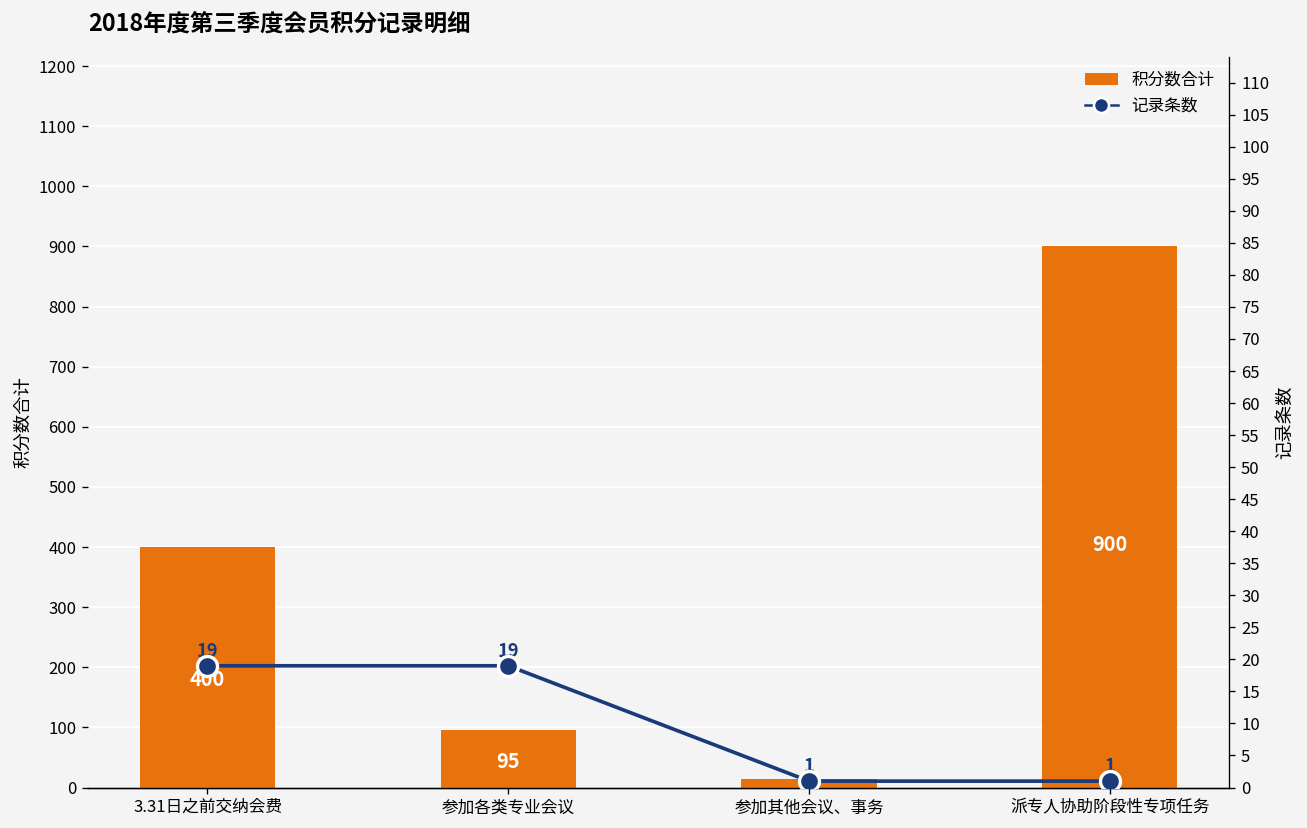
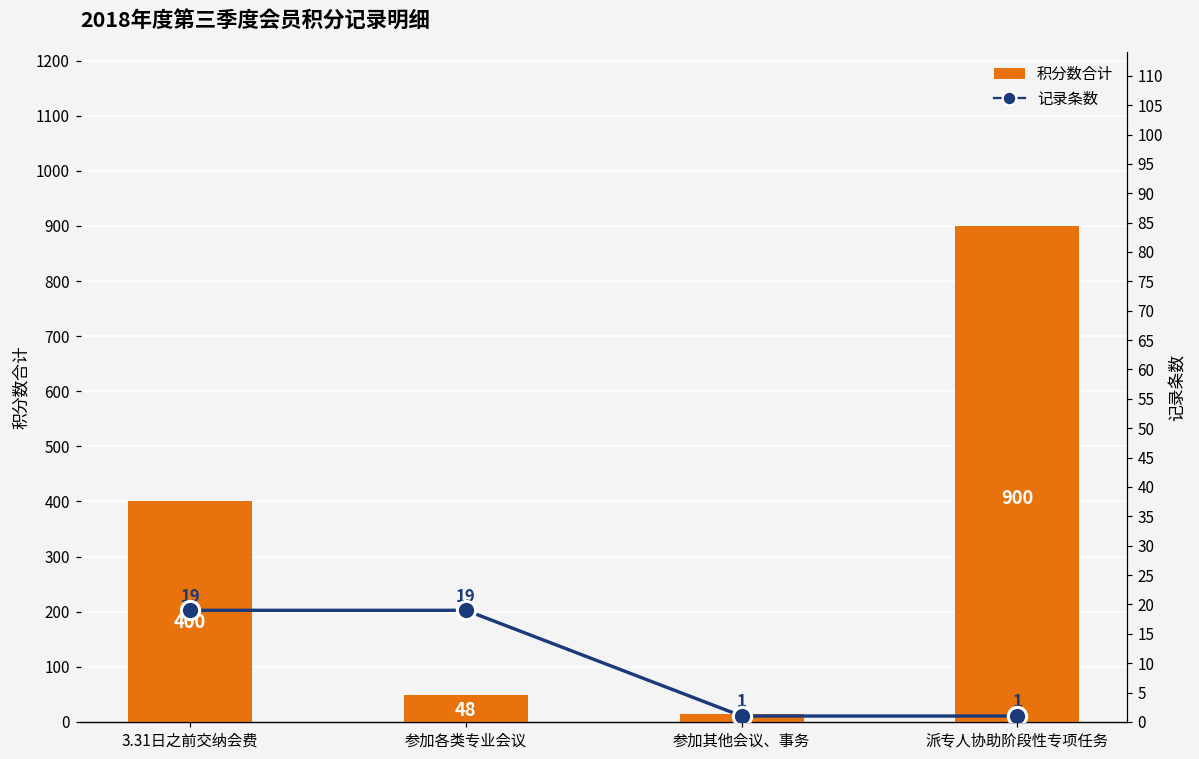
积分数合计, 参加各类专业会议: 95 -> 48
